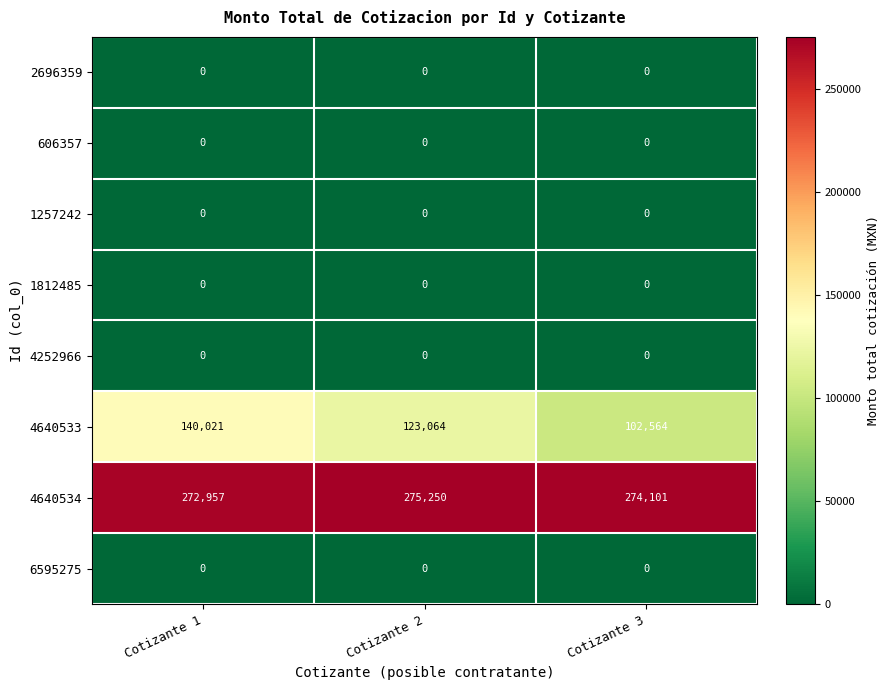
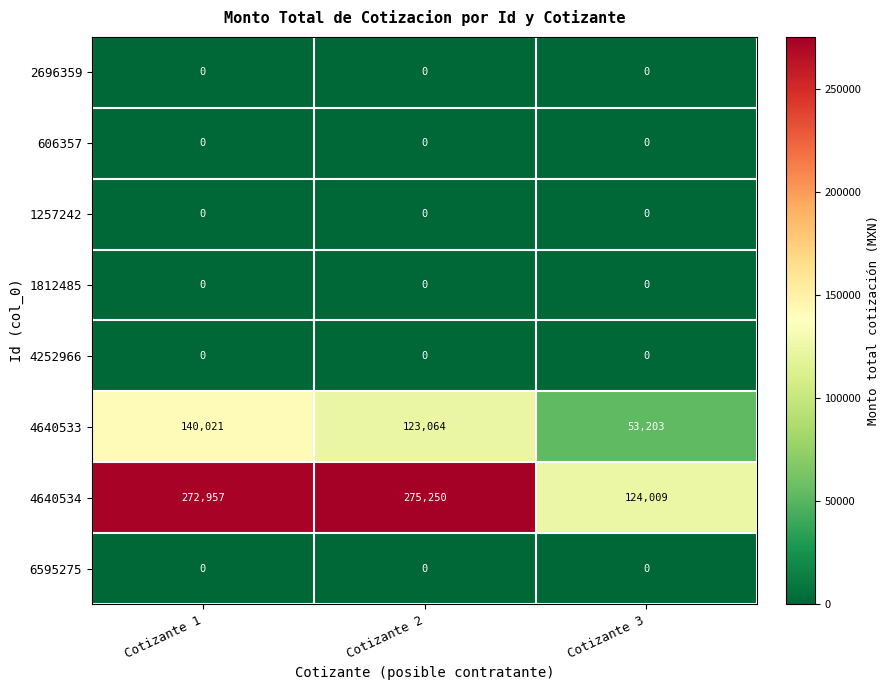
4640533, Cotizante 3: 102,564 -> 53,203
4640534, Cotizante 3: 274,101 -> 124,009
